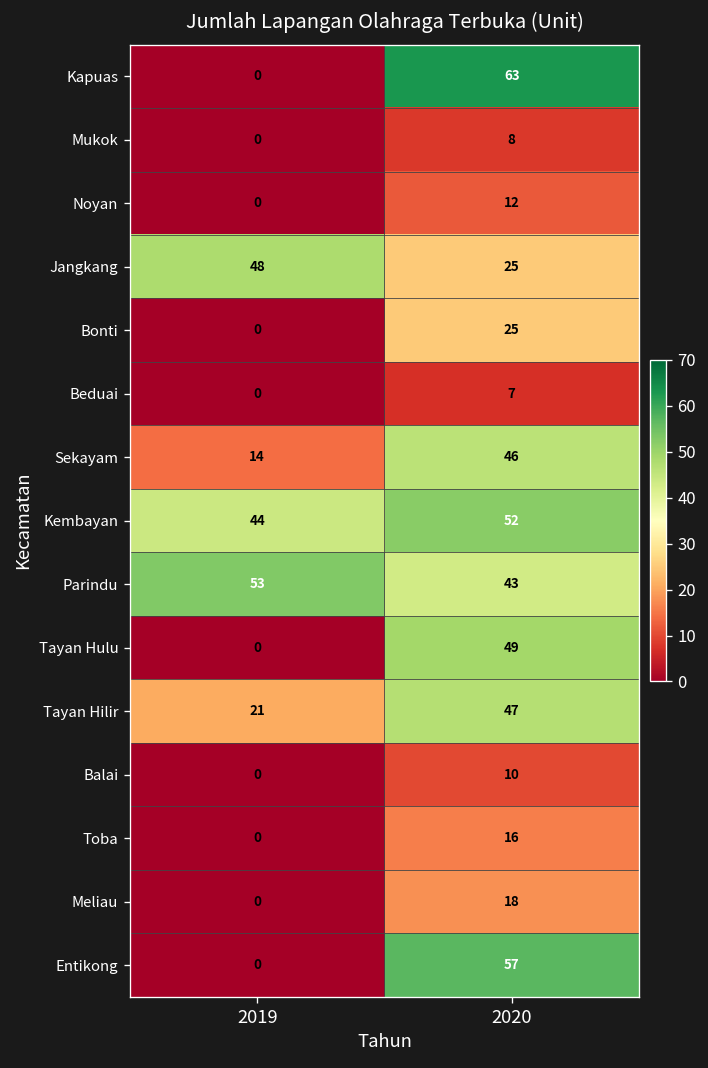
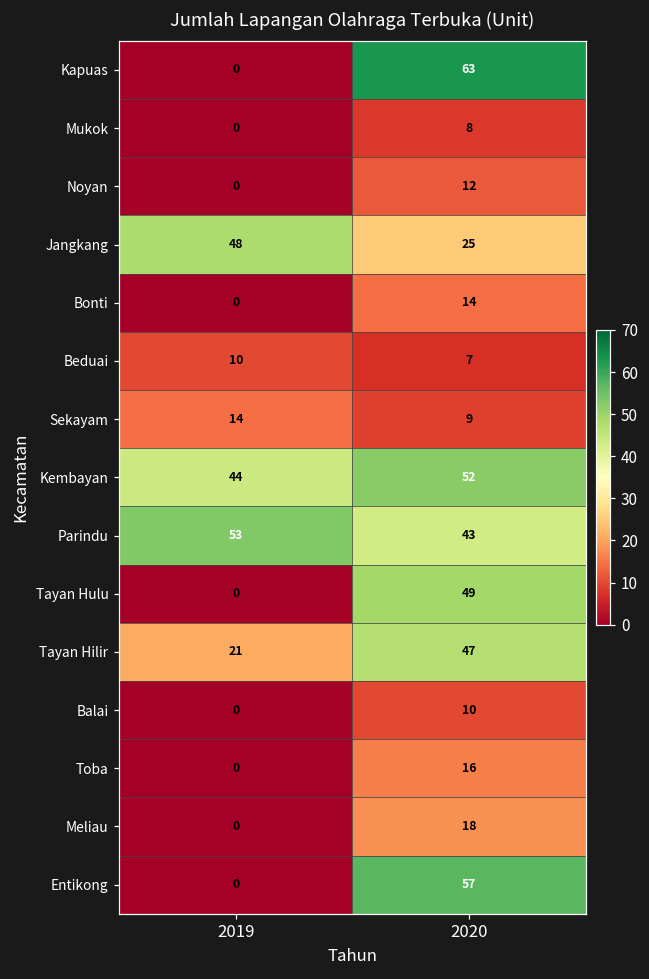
Bonti, 2020: 25 -> 14
Beduai, 2019: 0 -> 10
Sekayam, 2020: 46 -> 9
